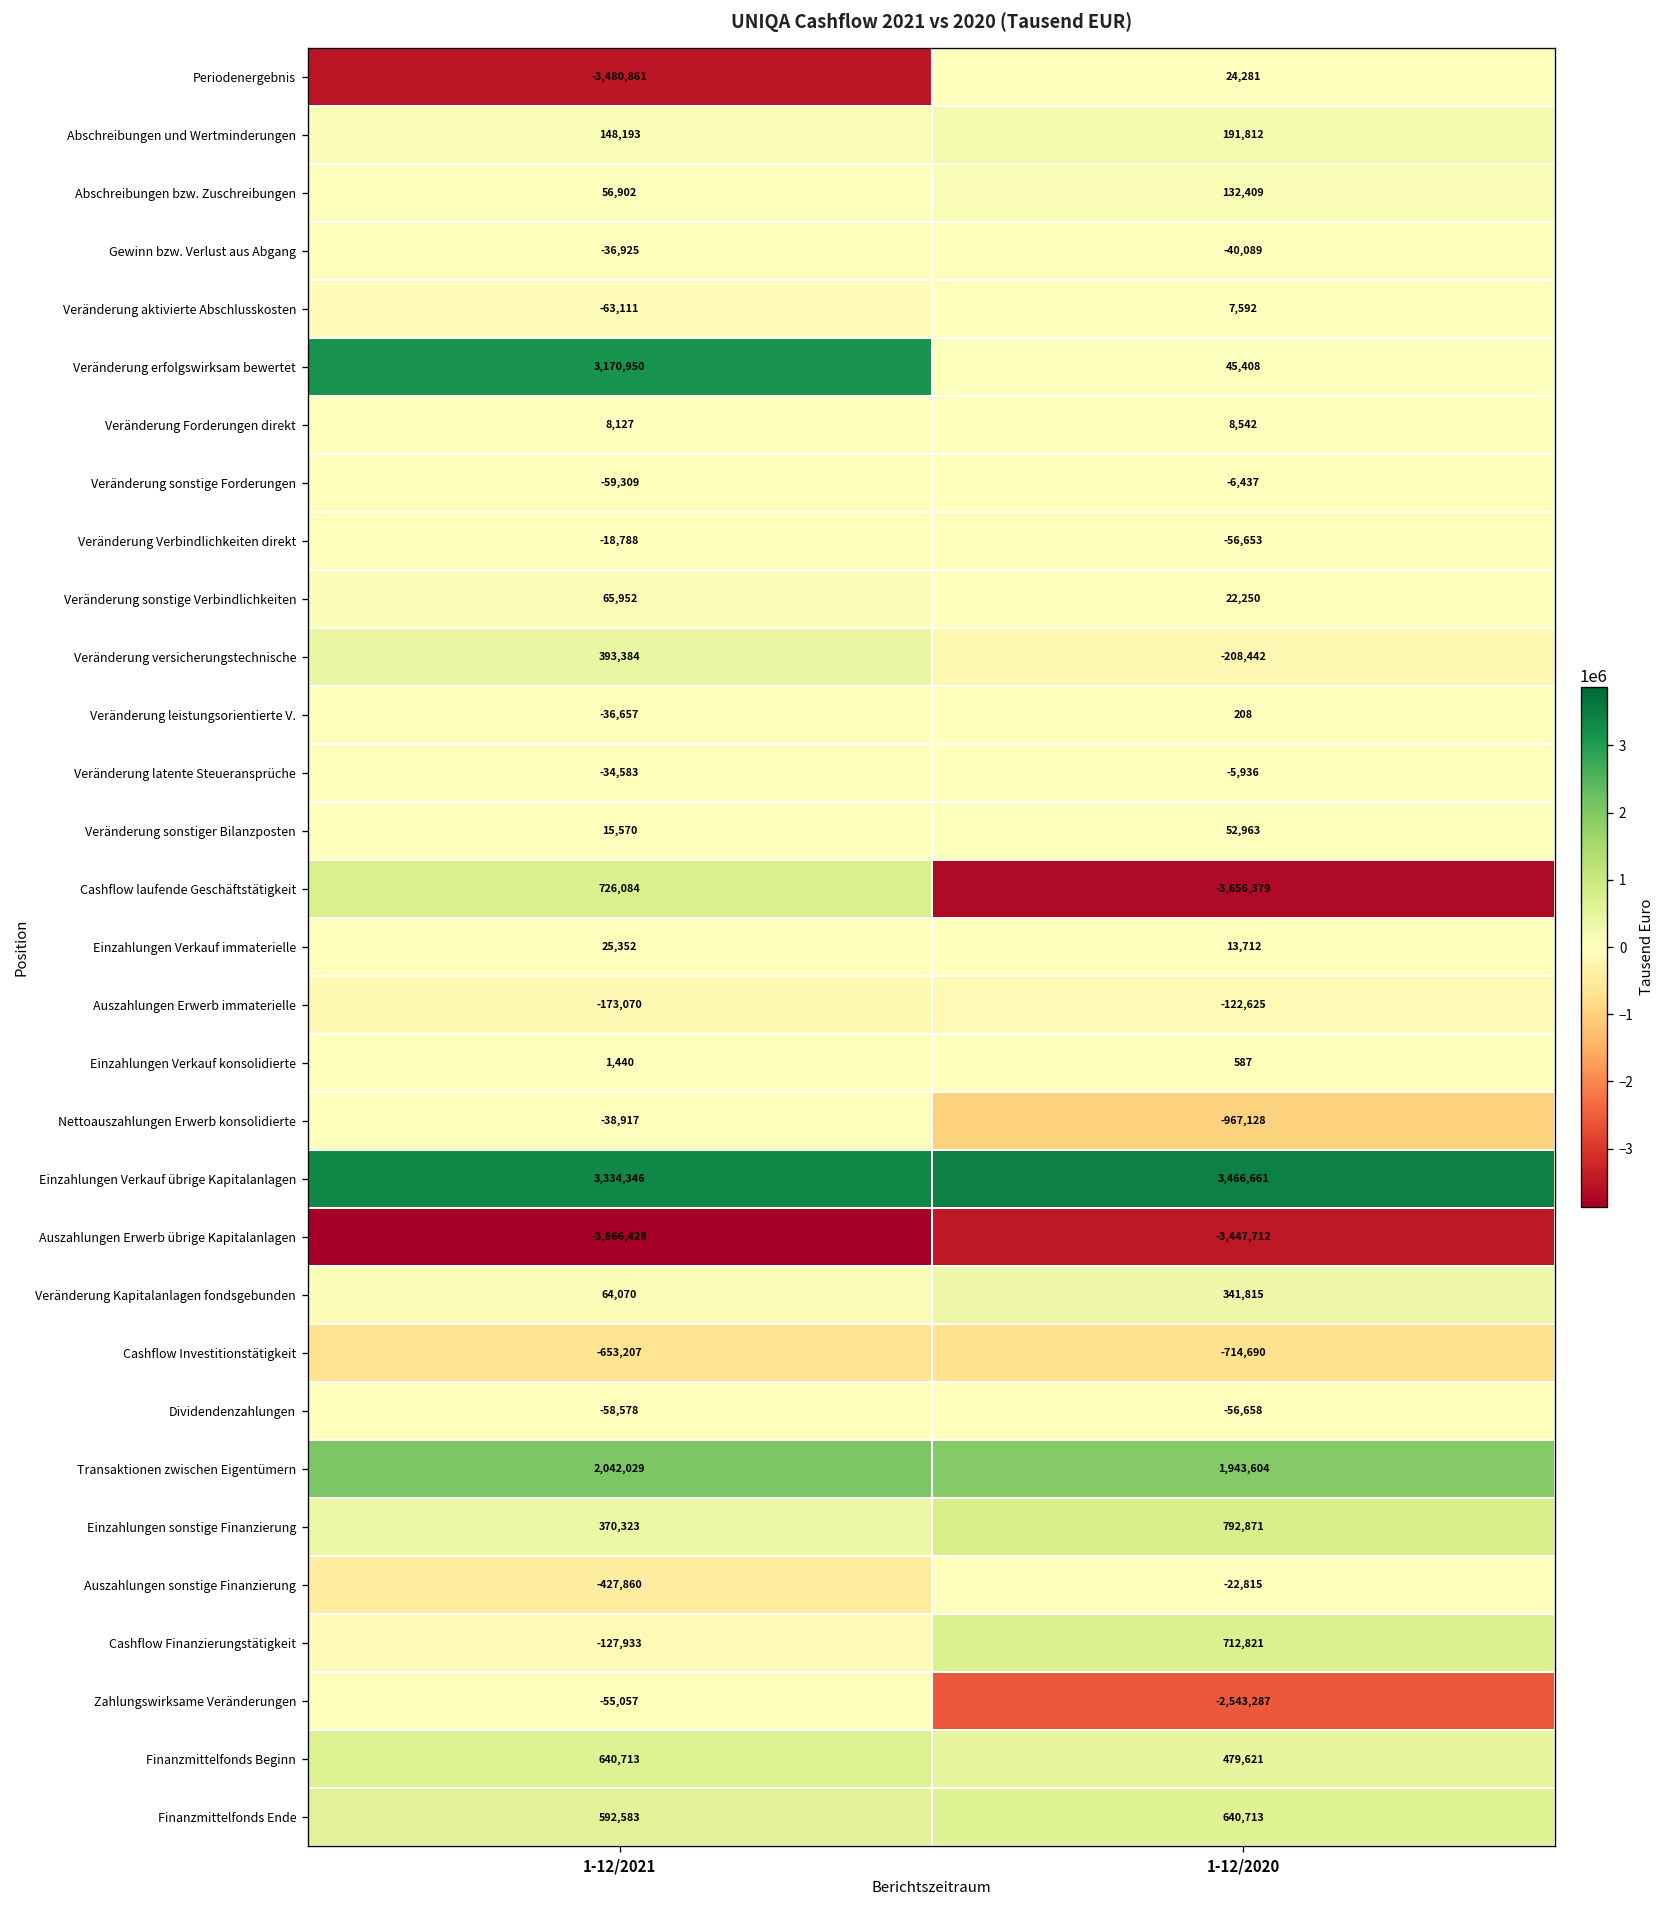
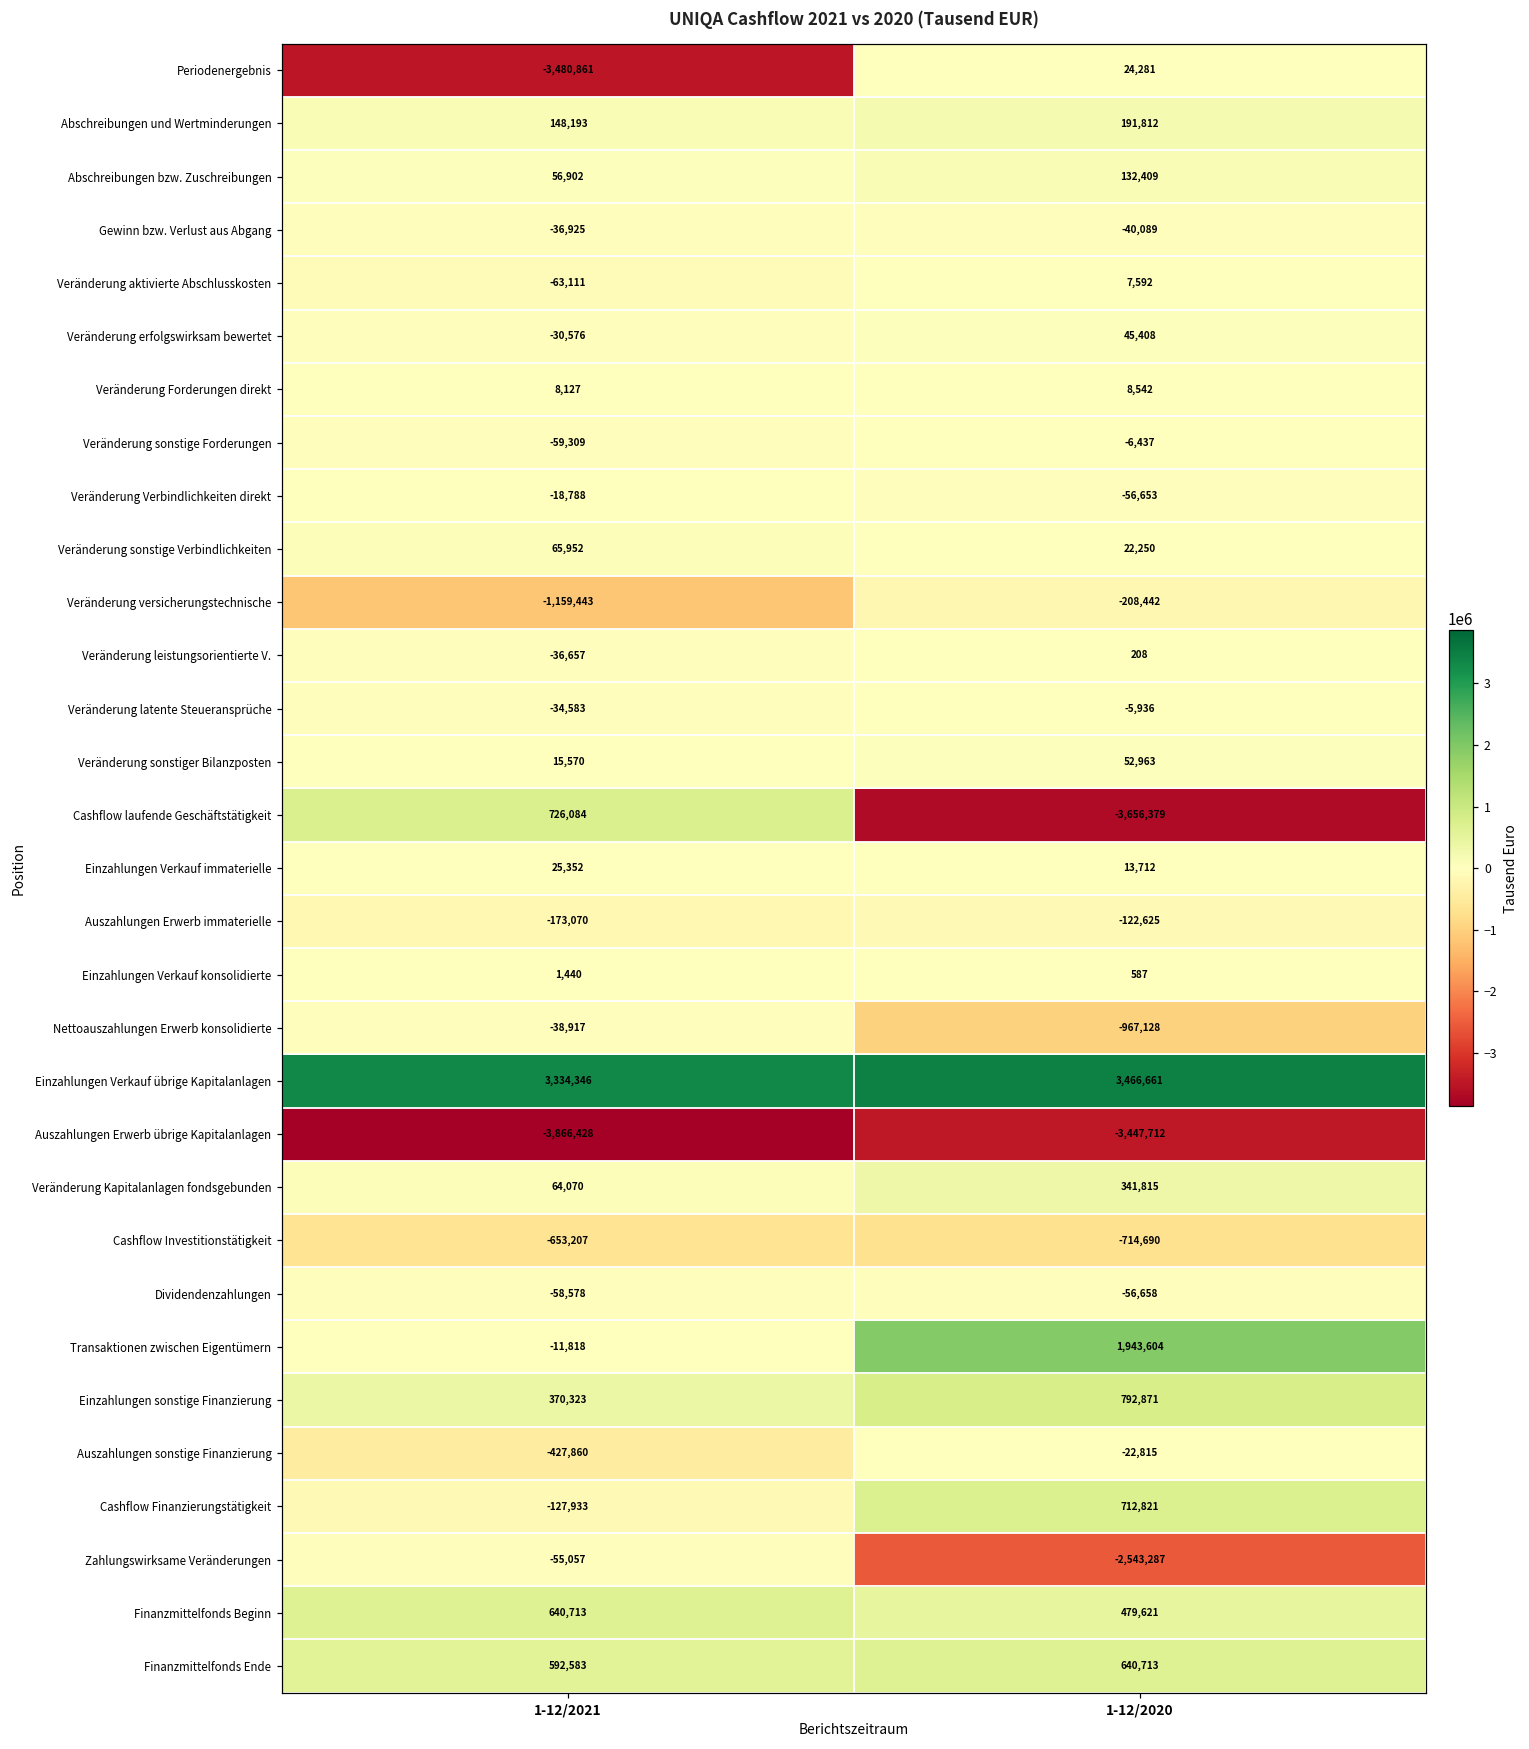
Veränderung erfolgswirksam bewertet, 1-12/2021: 3,170,950 -> -30,576
Veränderung versicherungstechnische, 1-12/2021: 393,384 -> -1,159,443
Transaktionen zwischen Eigentümern, 1-12/2021: 2,042,029 -> -11,818
